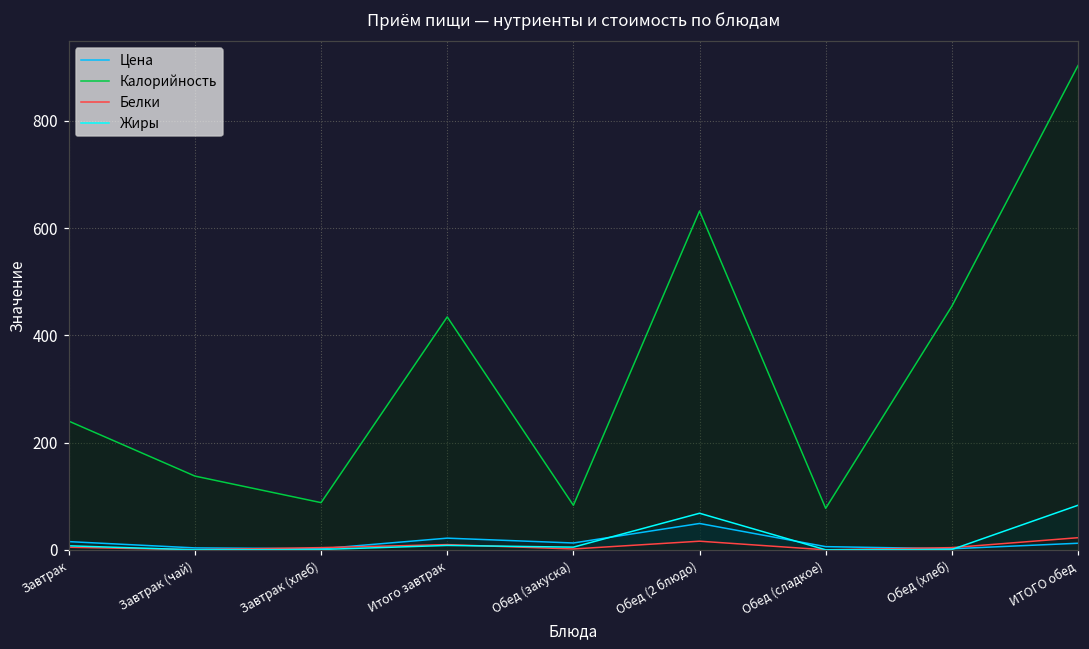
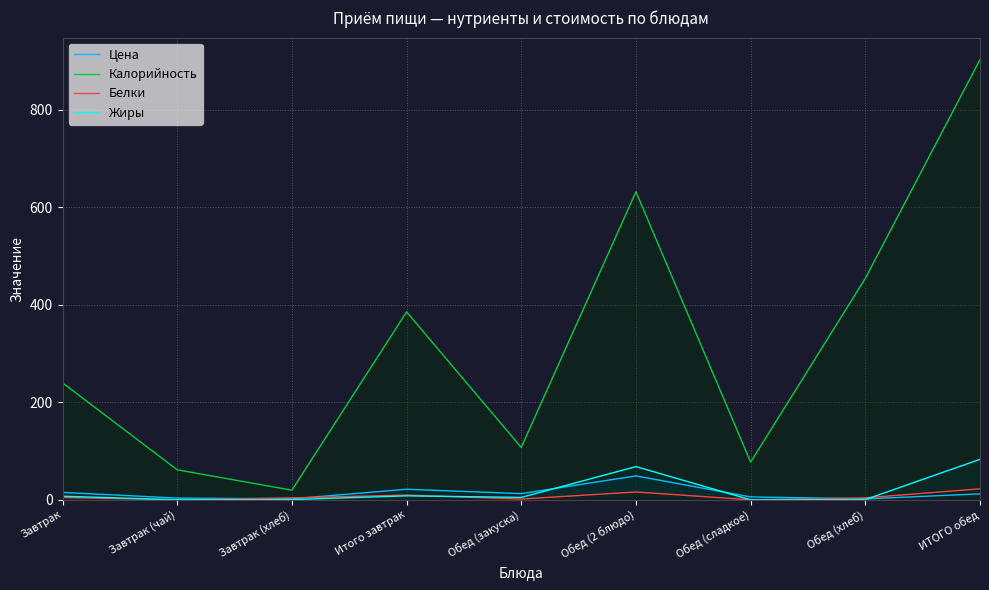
Калорийность, Завтрак (чай): 140 -> 60
Калорийность, Завтрак (хлеб): 90 -> 20
Калорийность, Итого завтрак: 430 -> 390
Калорийность, Обед (закуска): 80 -> 110
